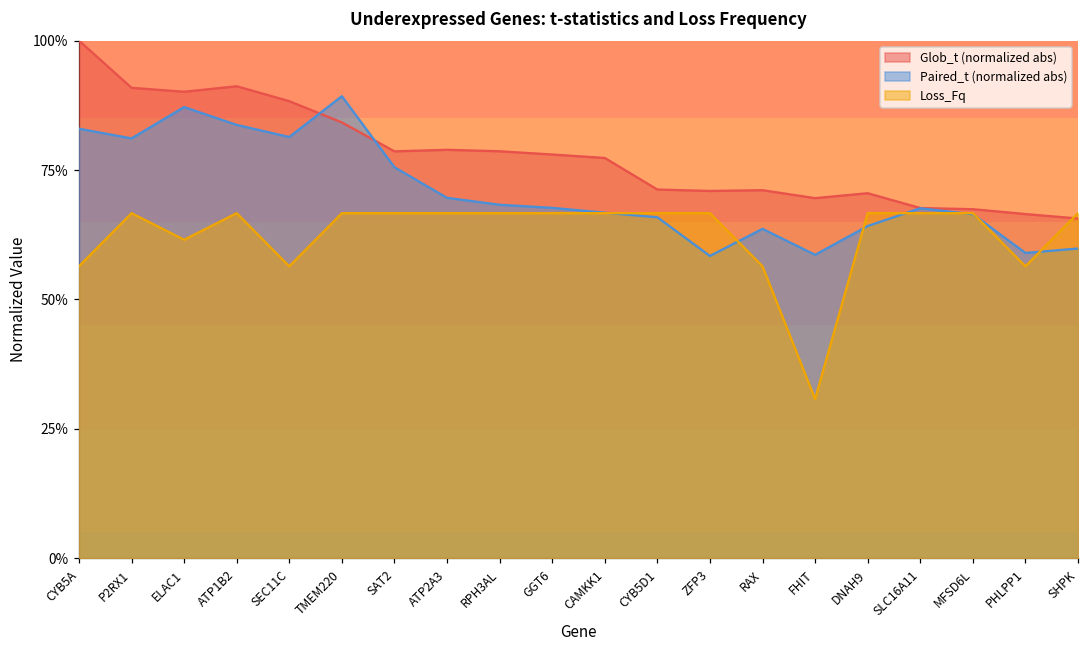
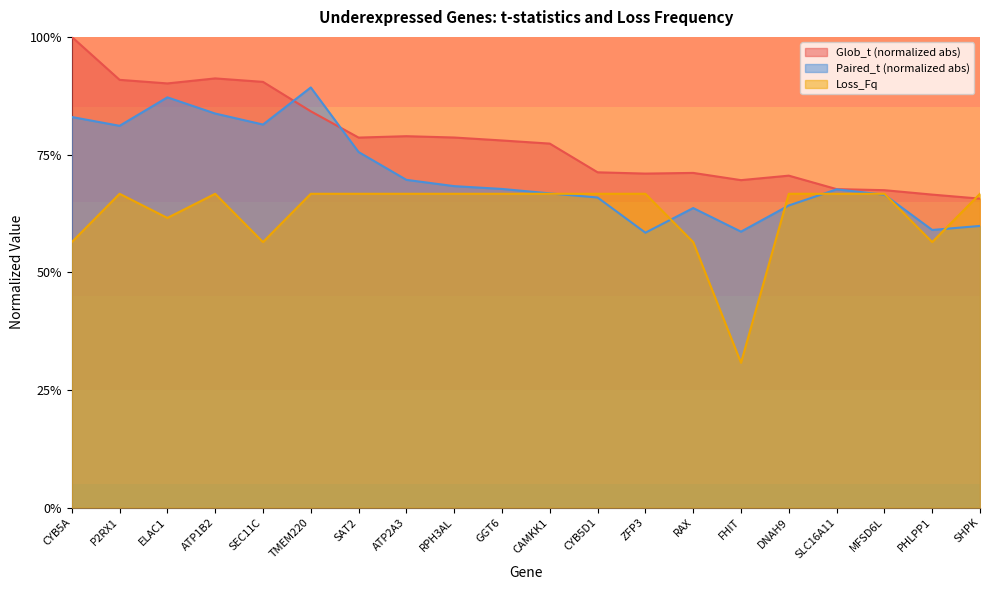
Glob_t (normalized abs), SEC11C: 88% -> 90%
